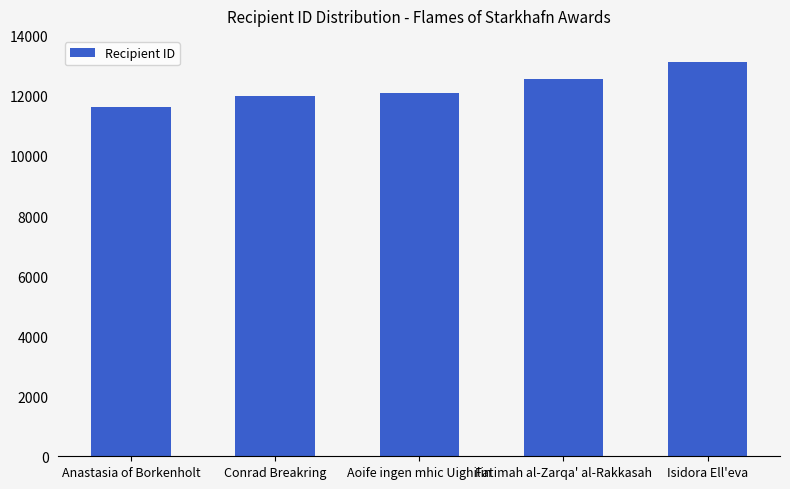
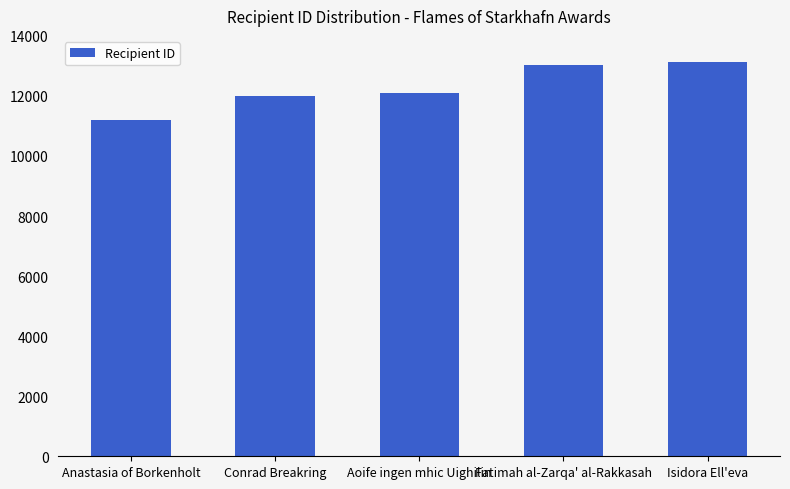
Anastasia of Borkenholt: 11600 -> 11200
Fatimah al-Zarqa' al-Rakkasah: 12600 -> 13000
